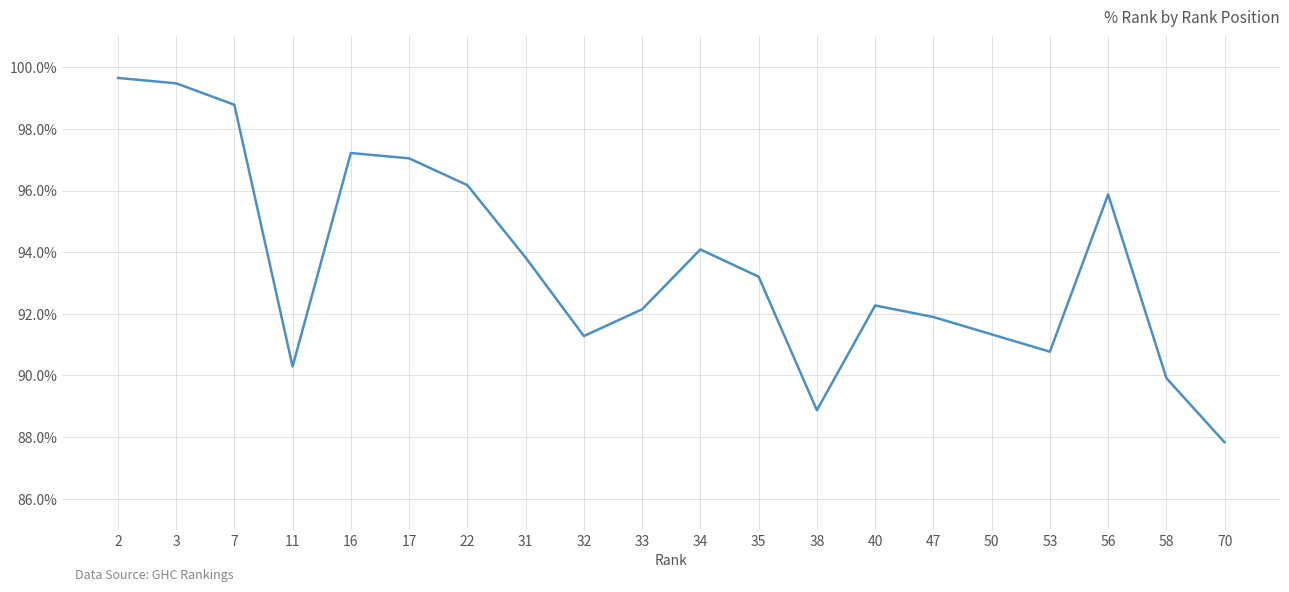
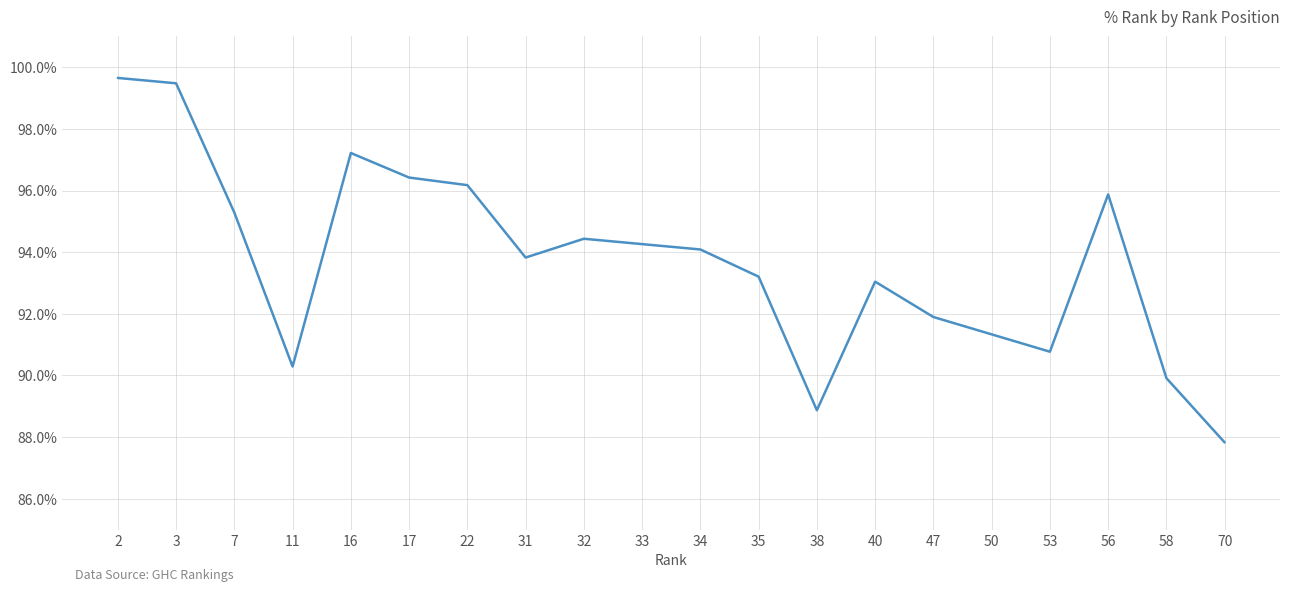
7: 98.8% -> 95.3%
17: 97.0% -> 96.4%
32: 91.3% -> 94.4%
33: 92.1% -> 94.3%
40: 92.3% -> 93.0%
